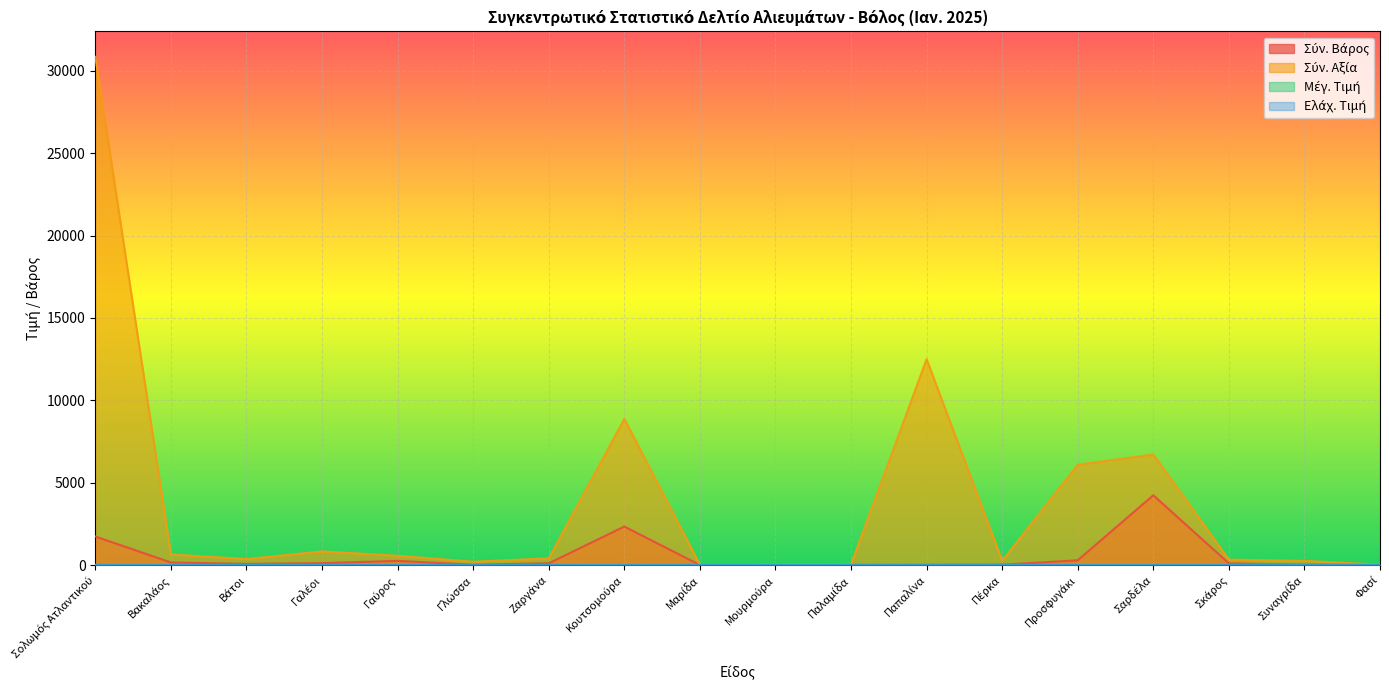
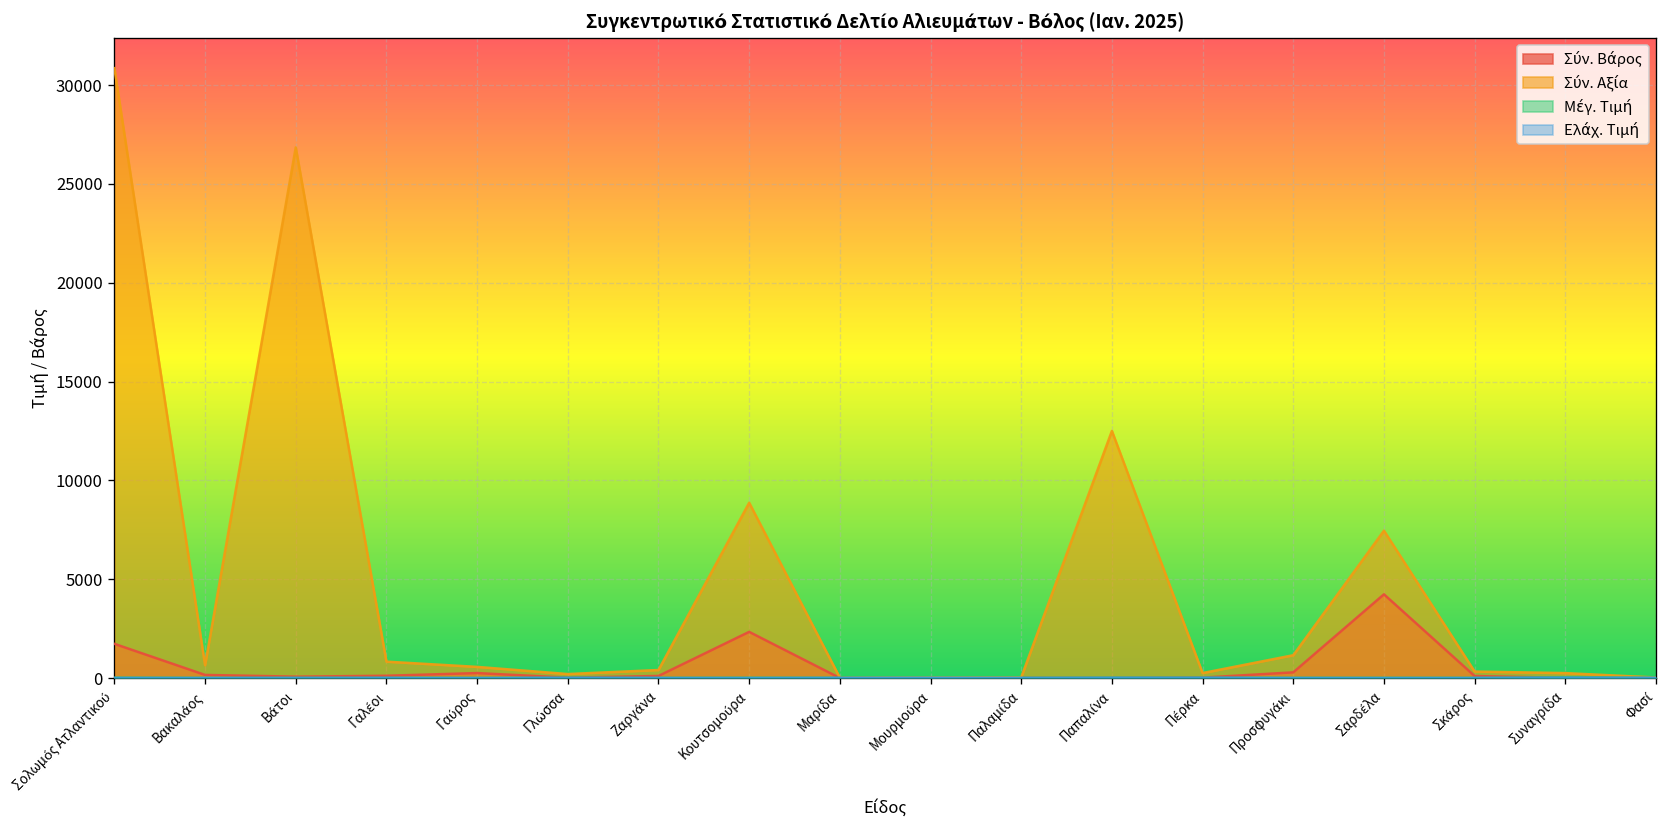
Σύν. Αξία, Βάτοι: 400 -> 26800
Σύν. Αξία, Προσφυγάκι: 6100 -> 1200
Σύν. Αξία, Σαρδέλα: 6700 -> 7500
